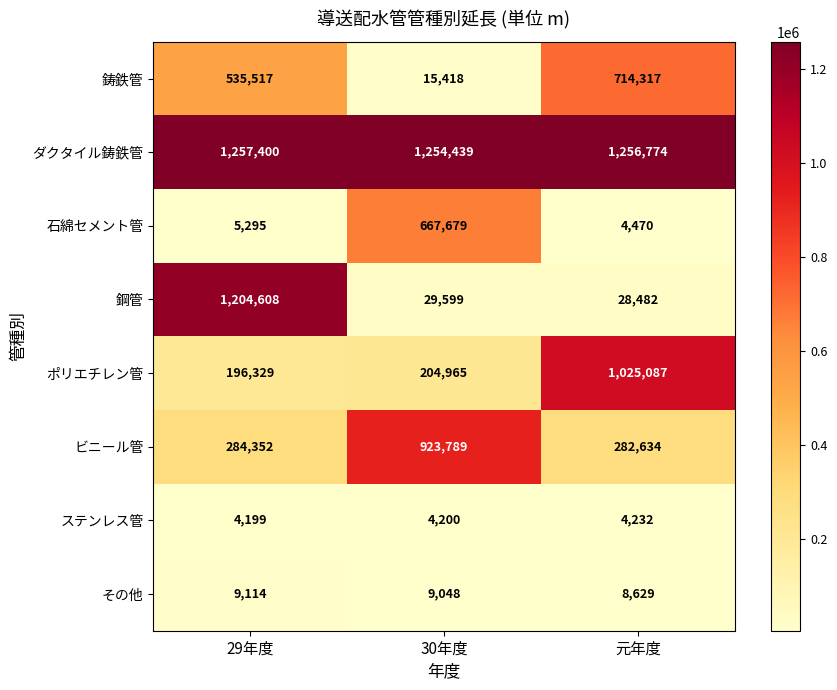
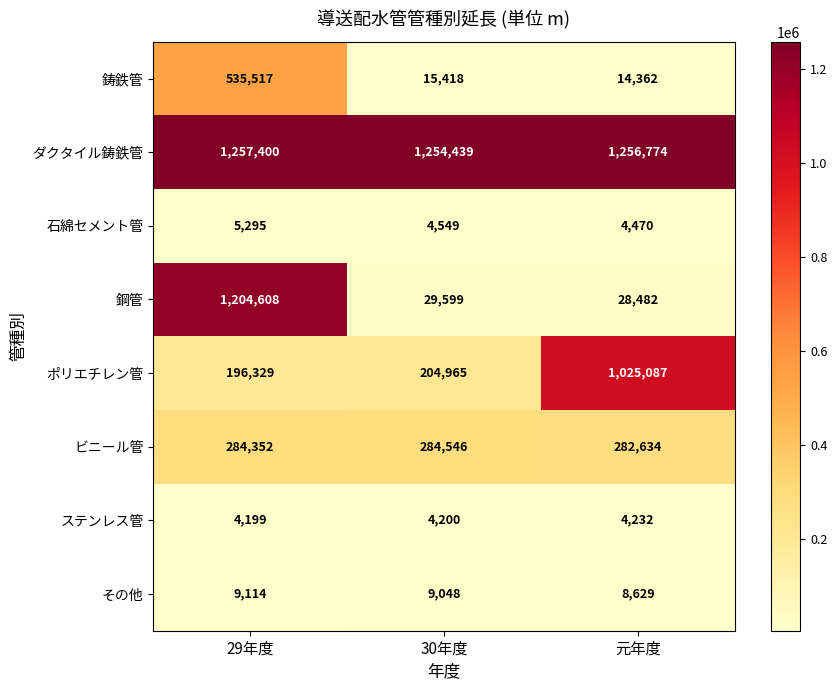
鋳鉄管, 元年度: 714,317 -> 14,362
石綿セメント管, 30年度: 667,679 -> 4,549
ビニール管, 30年度: 923,789 -> 284,546
